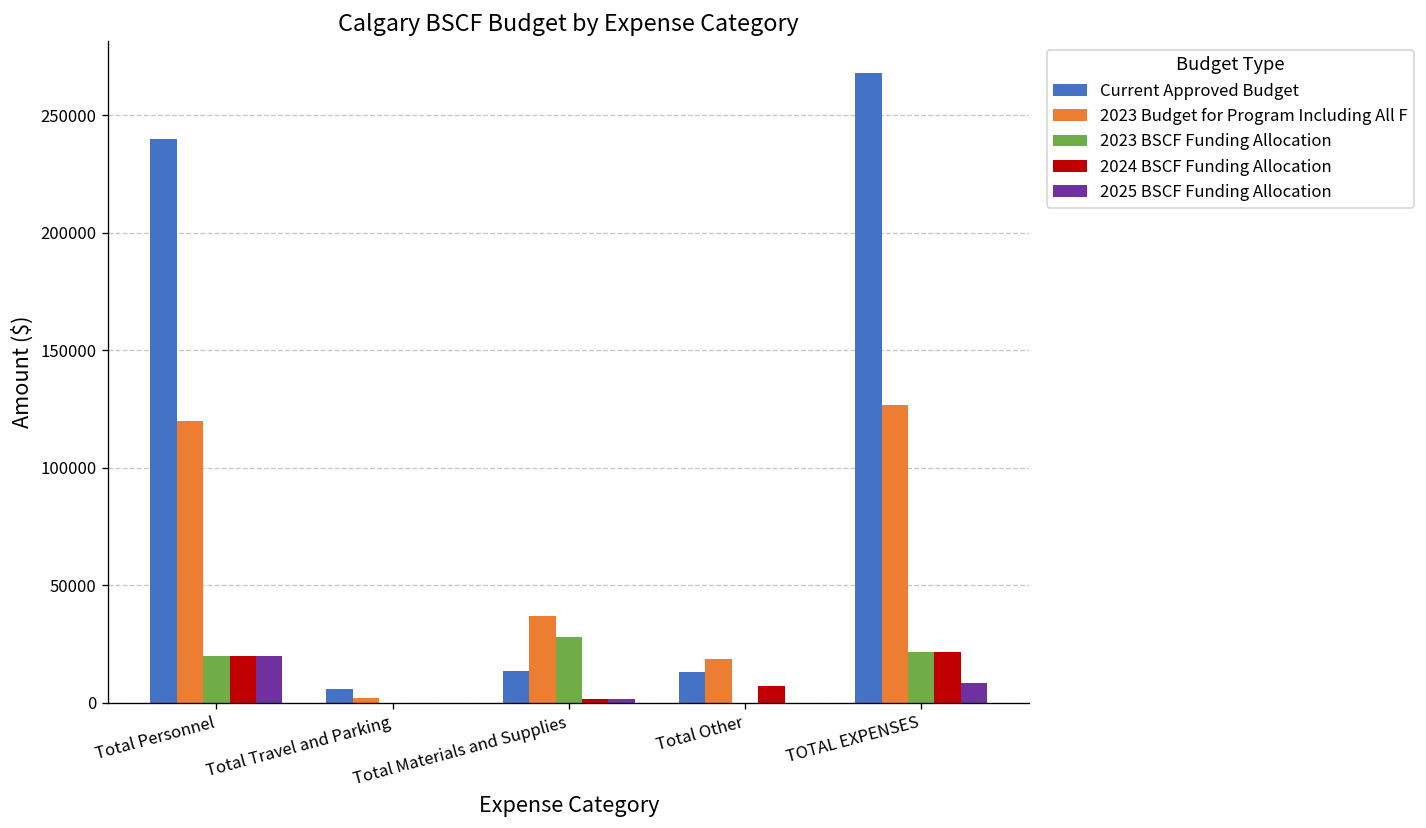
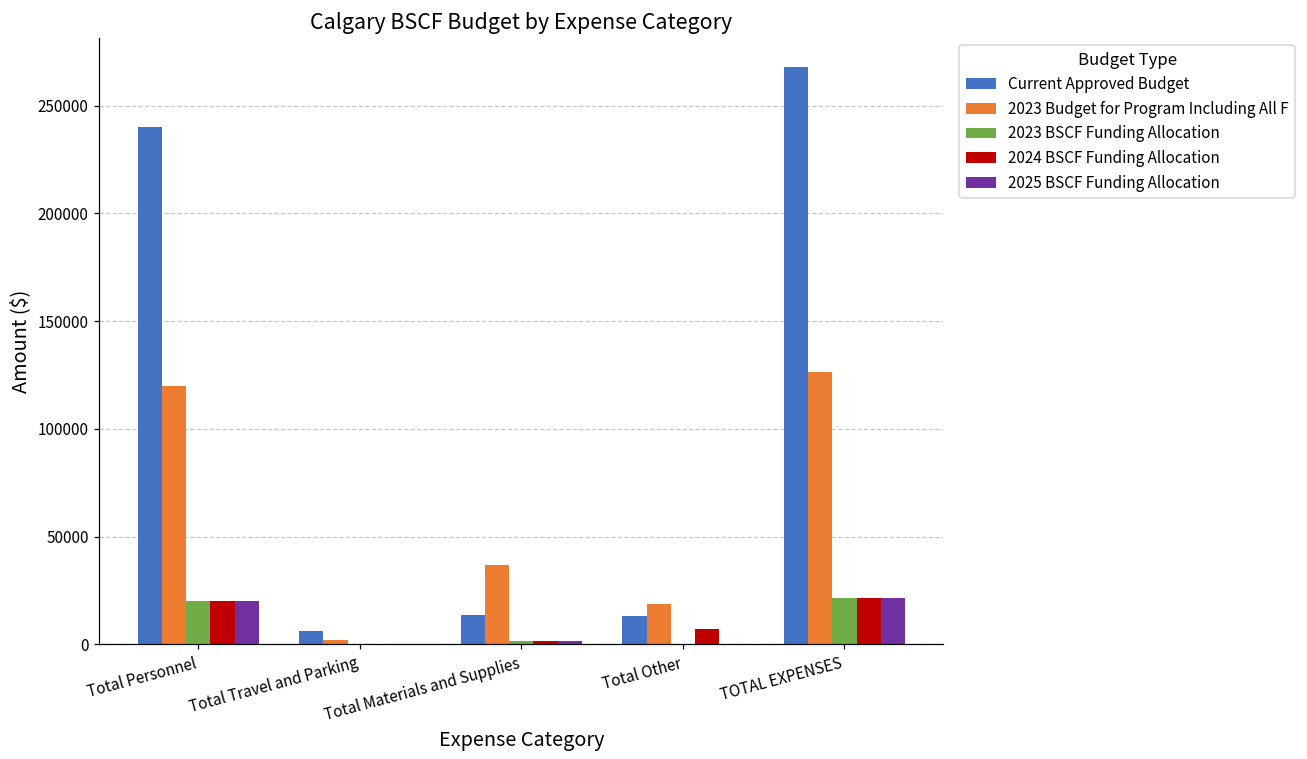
2023 BSCF Funding Allocation, Total Materials and Supplies: 28000 -> 2000
2025 BSCF Funding Allocation, TOTAL EXPENSES: 9000 -> 22000
